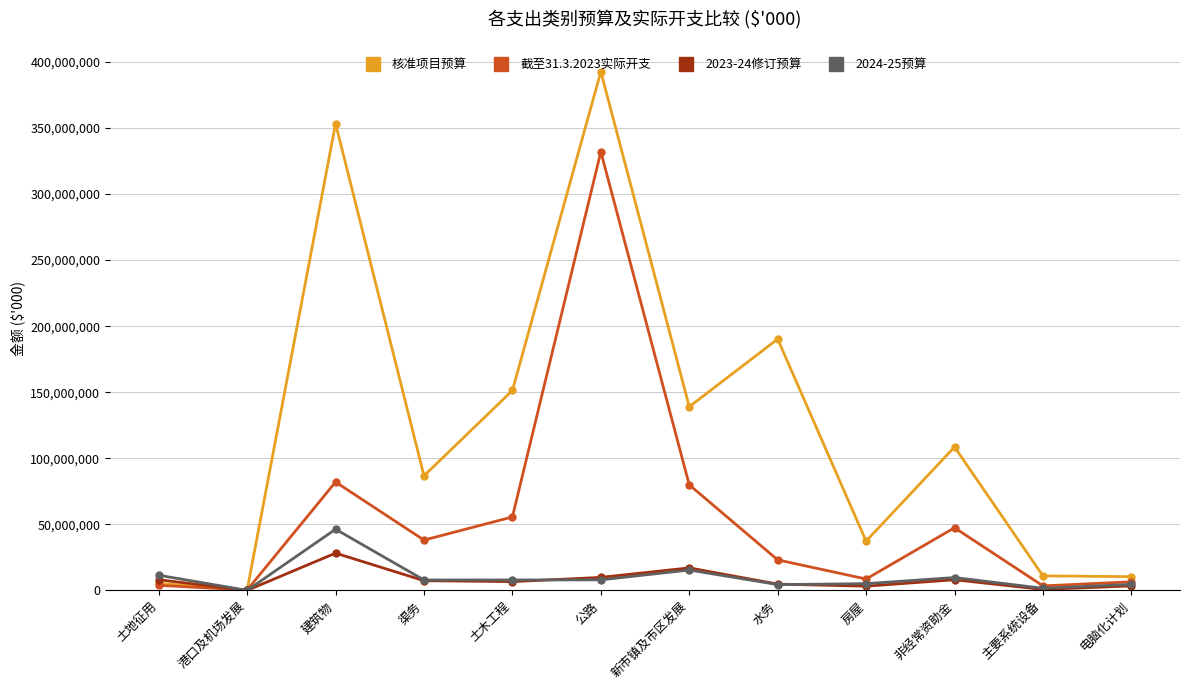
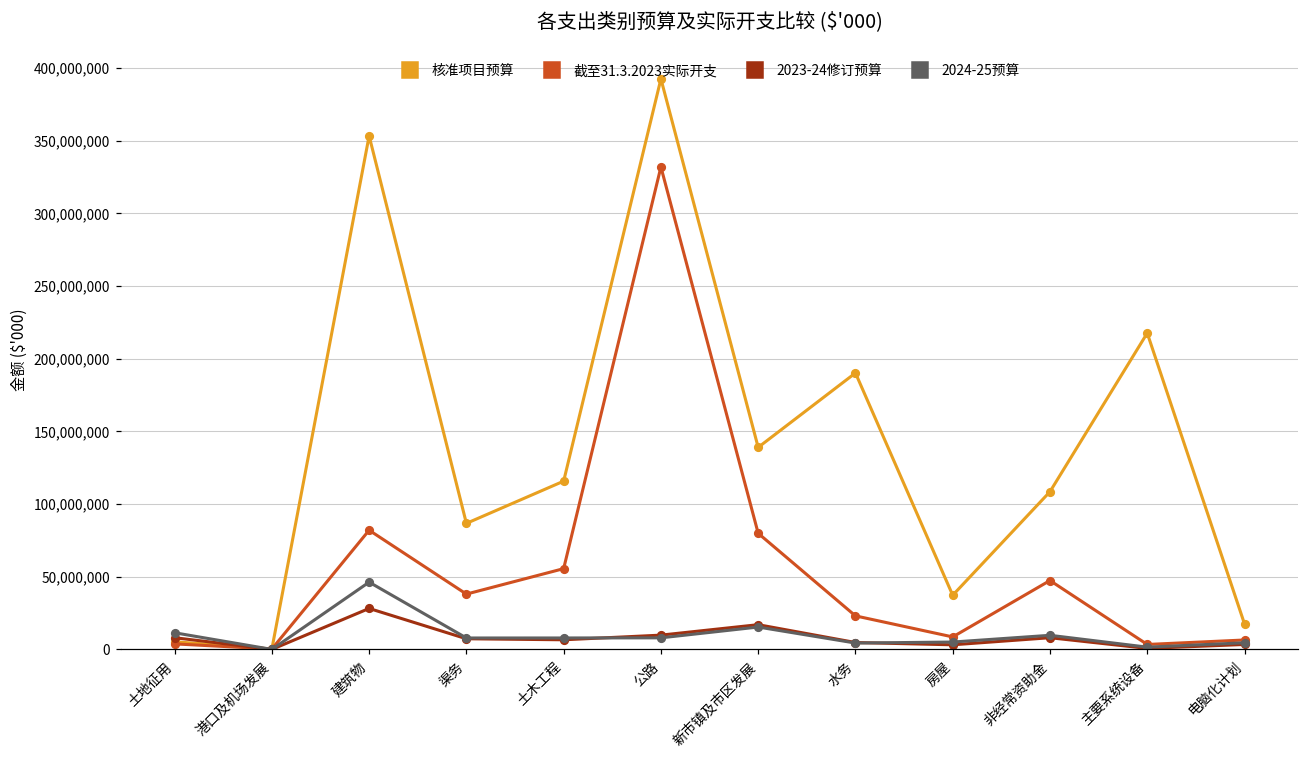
核准项目预算, 土木工程: 151,000,000 -> 116,000,000
核准项目预算, 主要系统设备: 11,000,000 -> 218,000,000
核准项目预算, 电脑化计划: 10,000,000 -> 18,000,000
